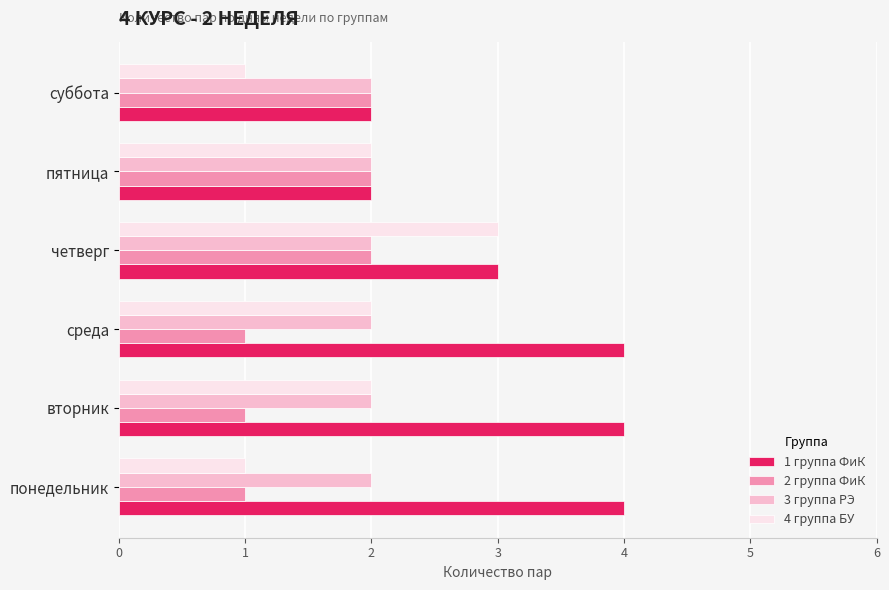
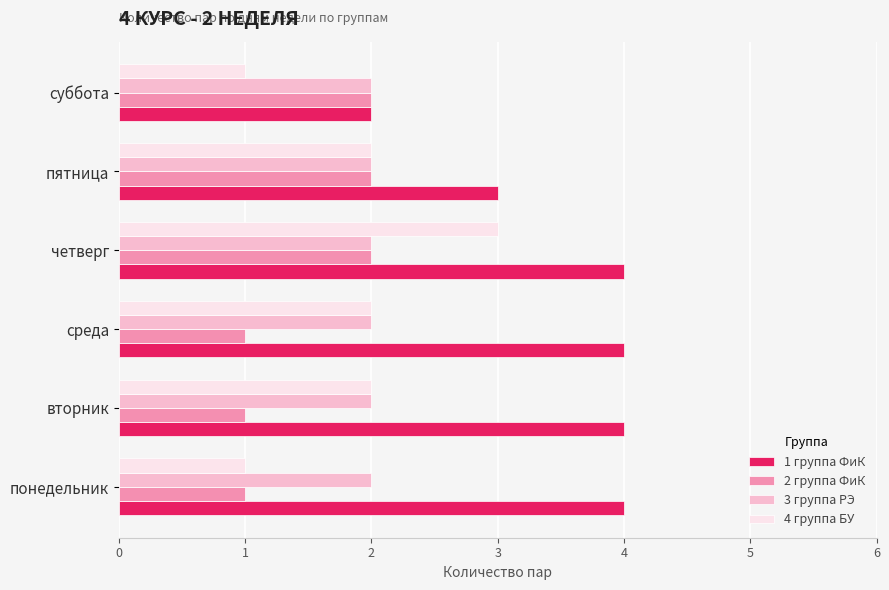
1 группа ФиК, пятница: 2 -> 3
1 группа ФиК, четверг: 3 -> 4
